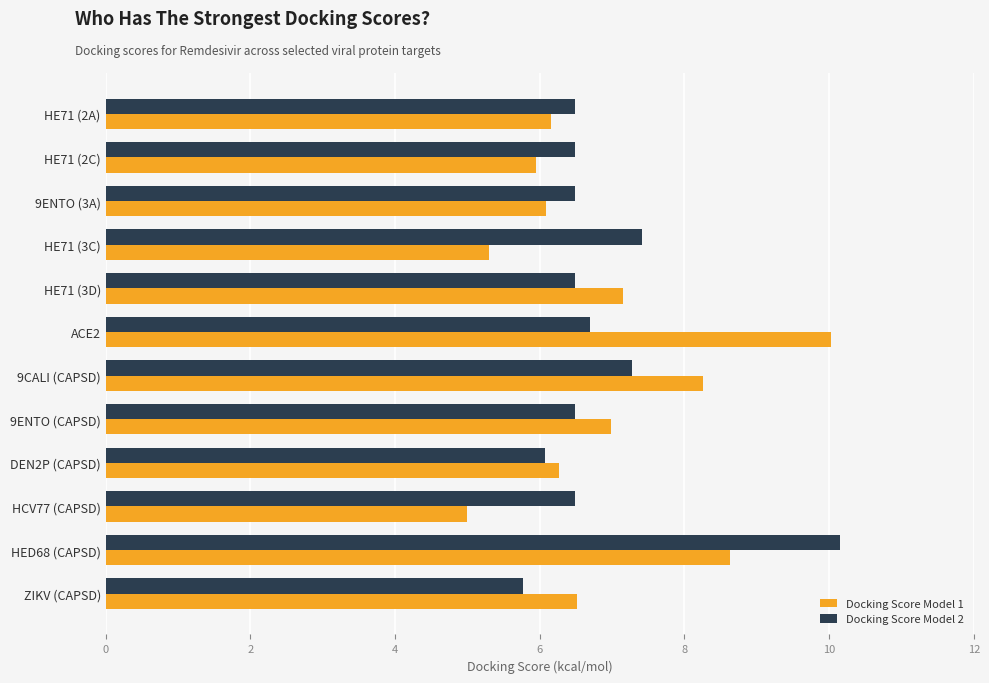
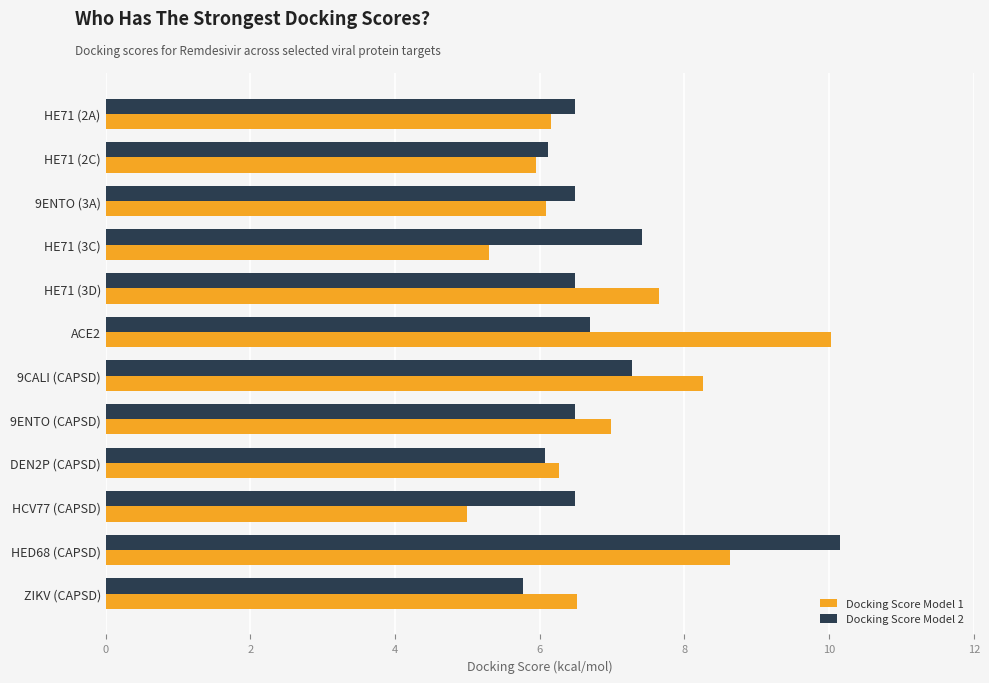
Docking Score Model 2, HE71 (2C): 6.5 -> 6.1
Docking Score Model 1, HE71 (3D): 7.2 -> 7.7
